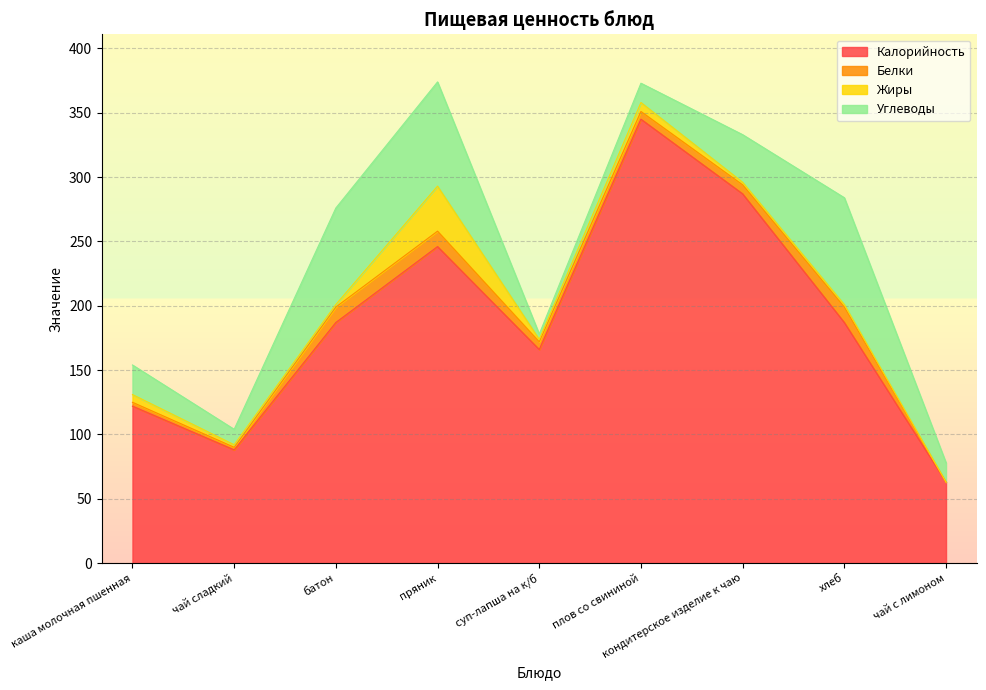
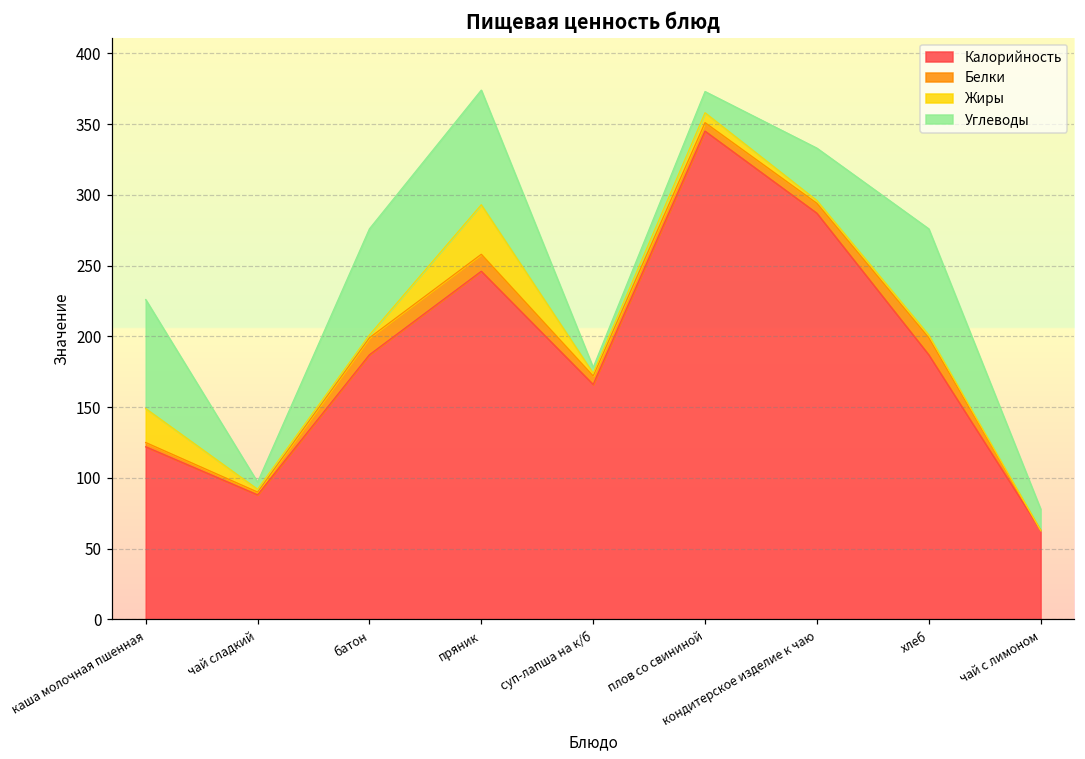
Жиры, каша молочная пшенная: 6 -> 24
Углеводы, каша молочная пшенная: 23 -> 77
Углеводы, чай сладкий: 12 -> 5
Углеводы, хлеб: 83 -> 75
